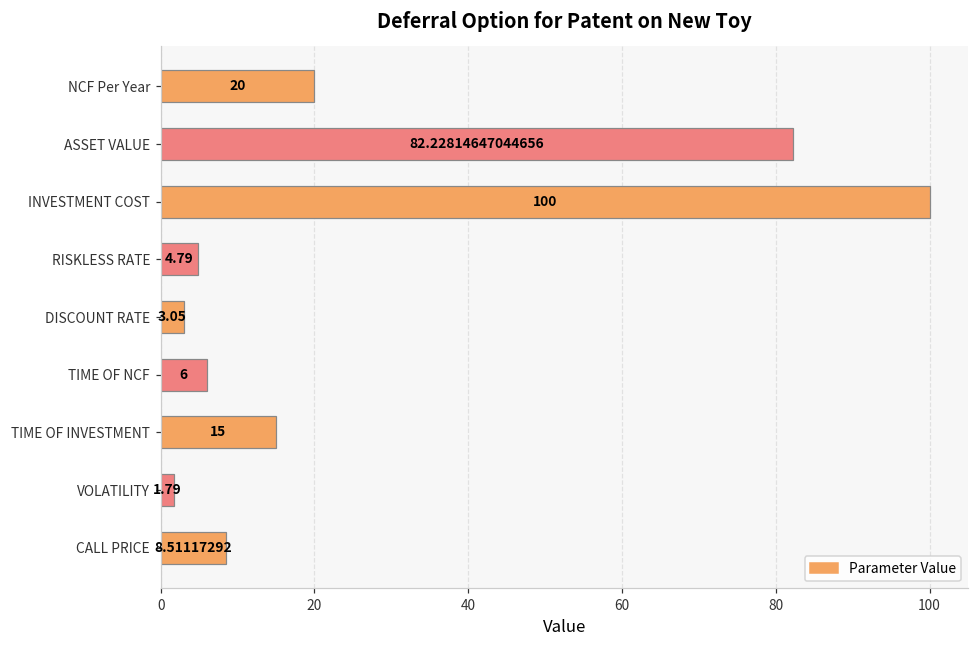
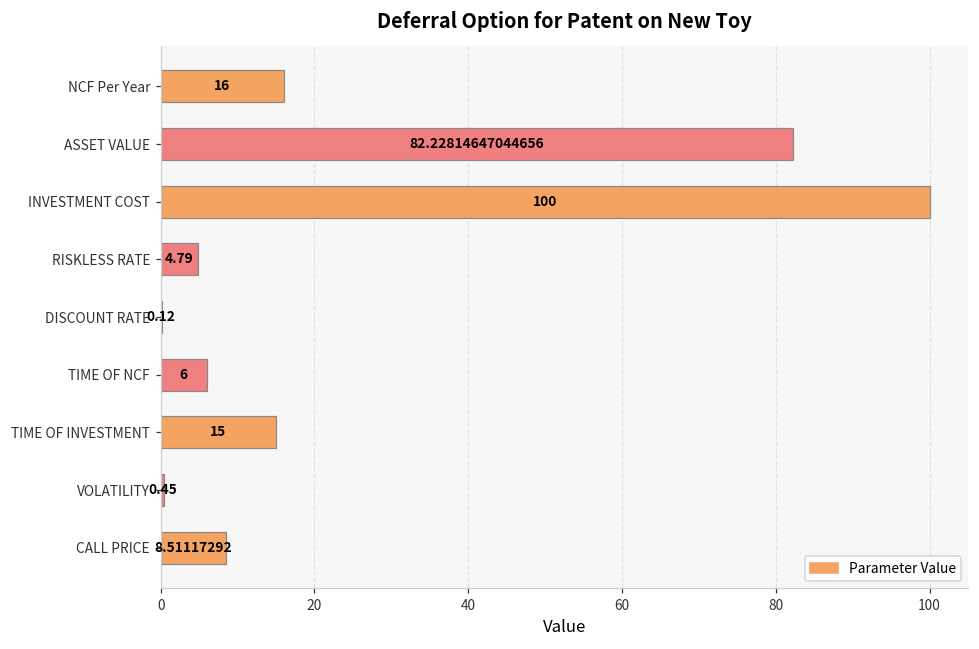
NCF Per Year: 20 -> 16
DISCOUNT RATE: 3.05 -> 0.12
VOLATILITY: 1.79 -> 0.45
